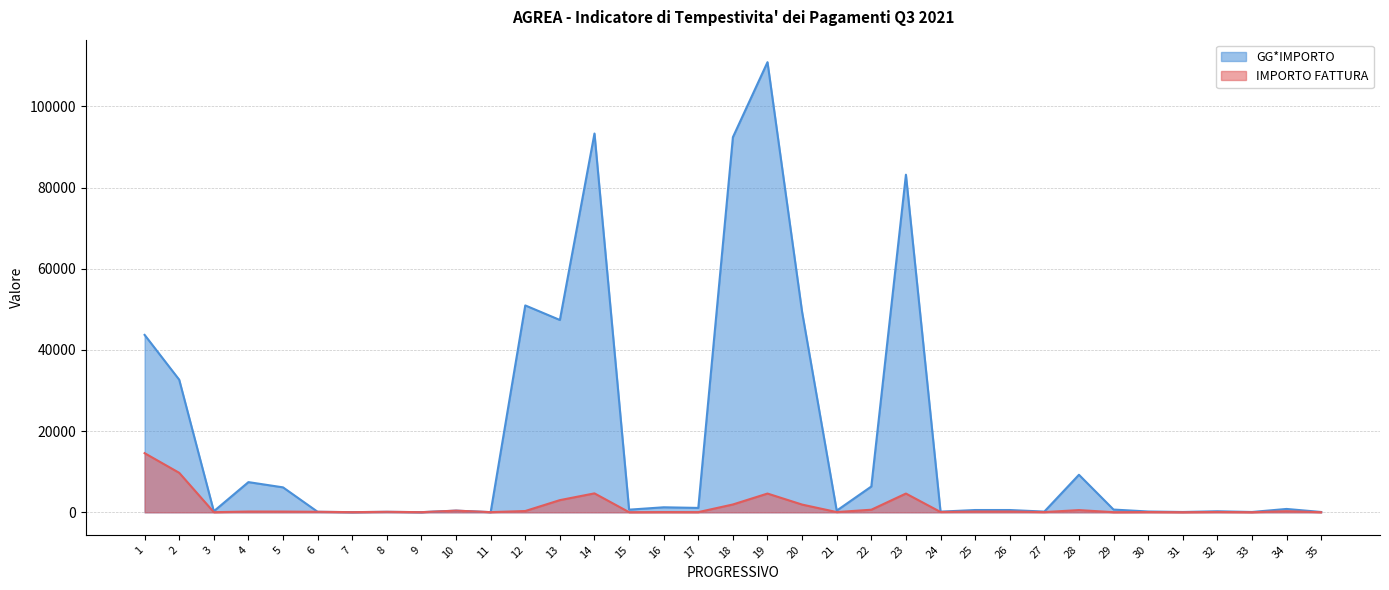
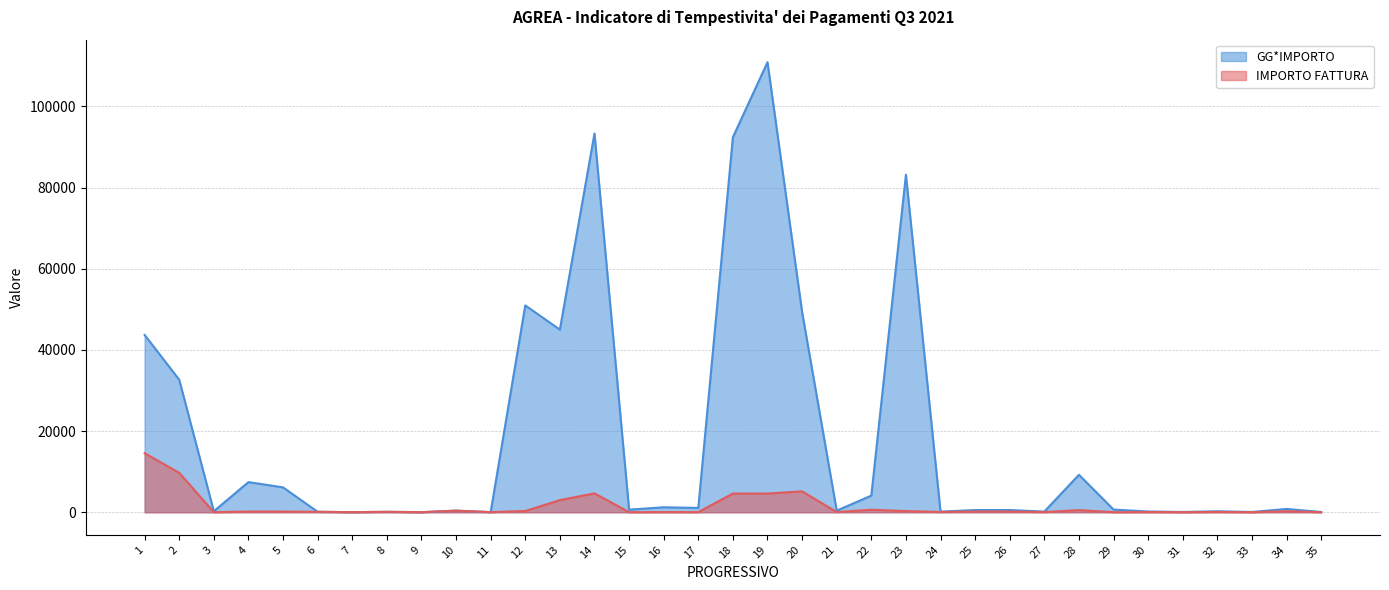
GG*IMPORTO, 13: 47000 -> 45000
IMPORTO FATTURA, 18: 2000 -> 5000
IMPORTO FATTURA, 20: 2000 -> 5000
GG*IMPORTO, 22: 6000 -> 4000
IMPORTO FATTURA, 23: 5000 -> 0
